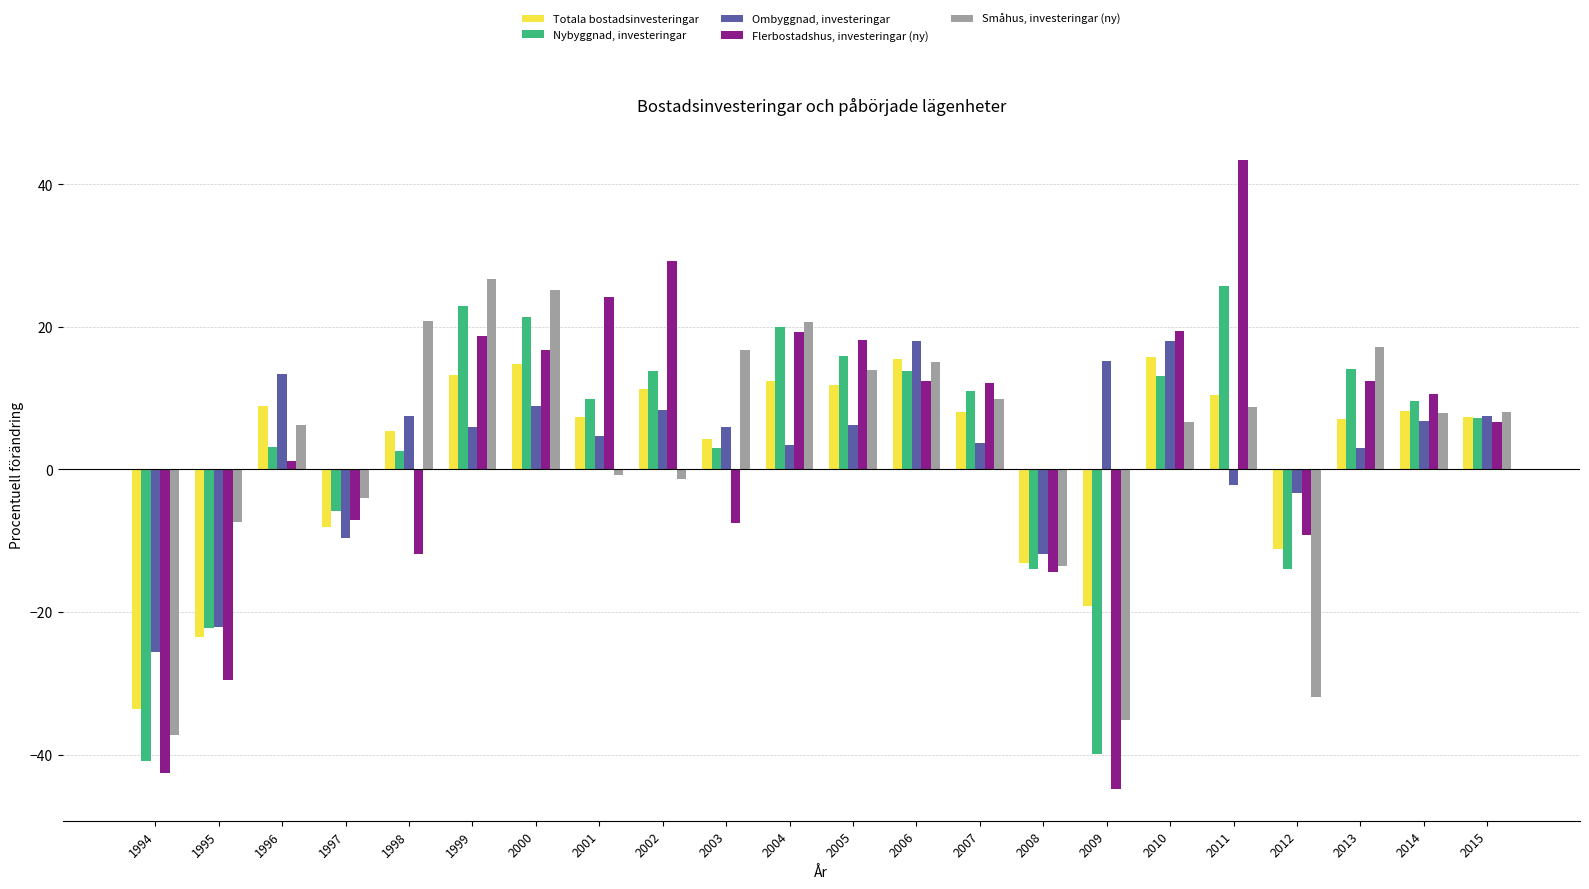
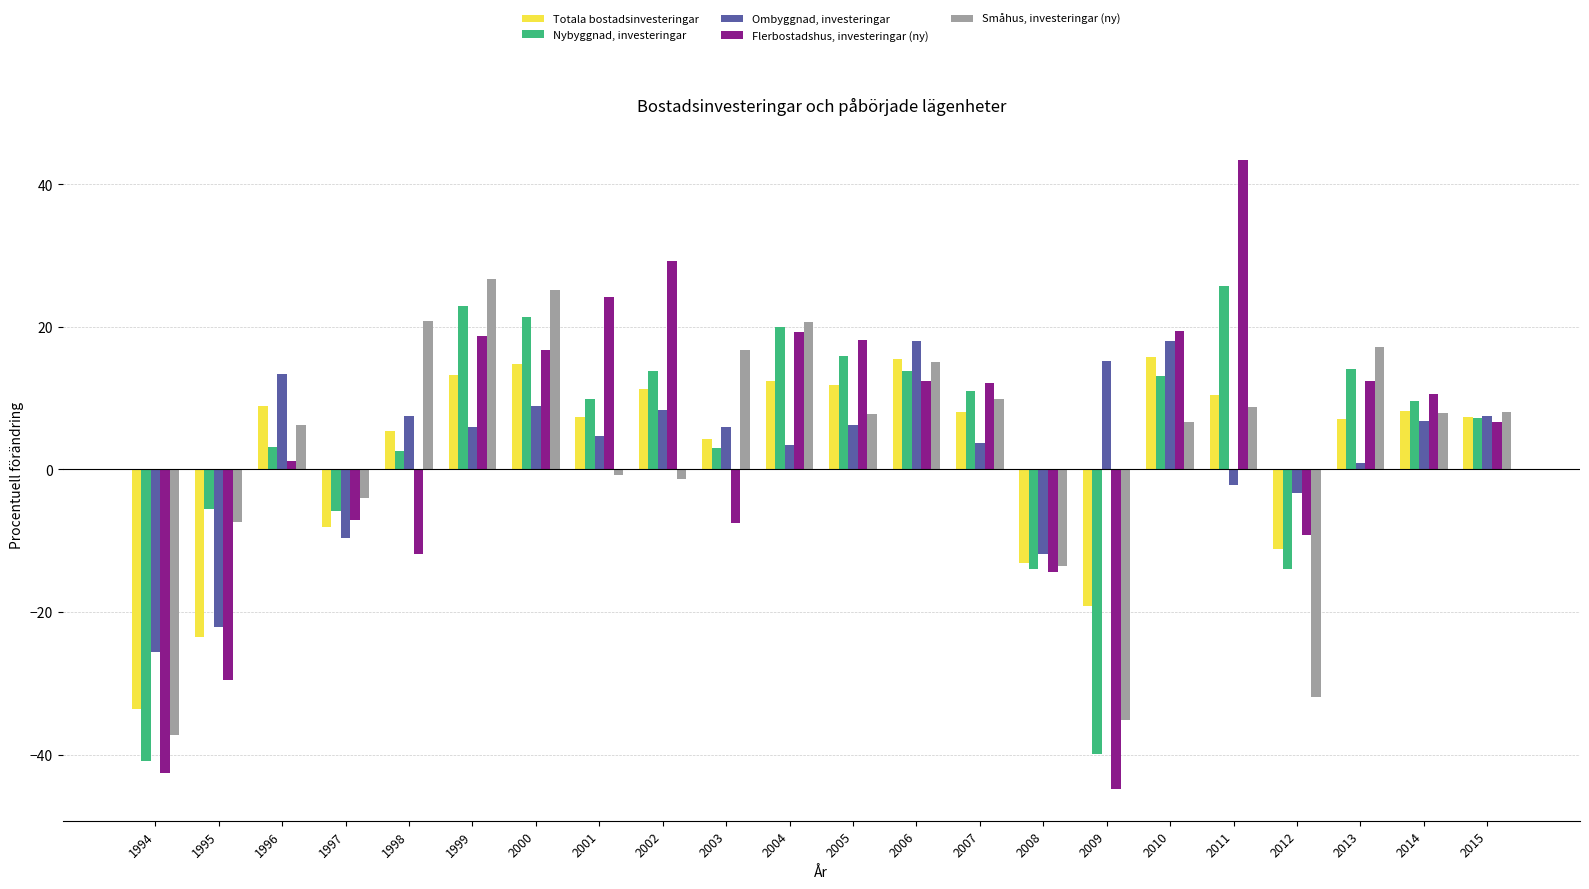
Nybyggnad, investeringar, 1995: -22 -> -5
Småhus, investeringar (ny), 2005: 14 -> 8
Ombyggnad, investeringar, 2013: 3 -> 1
